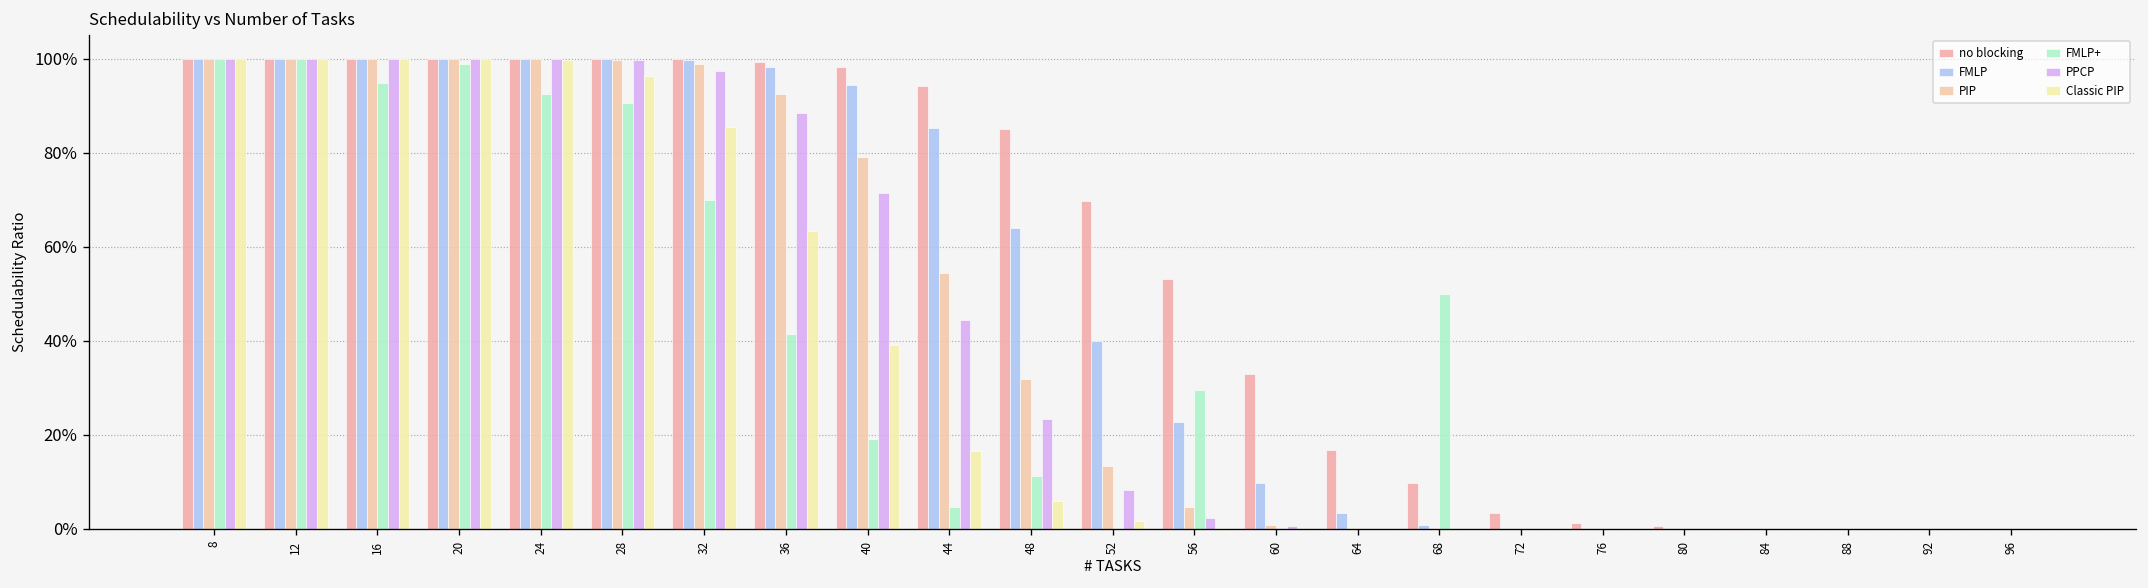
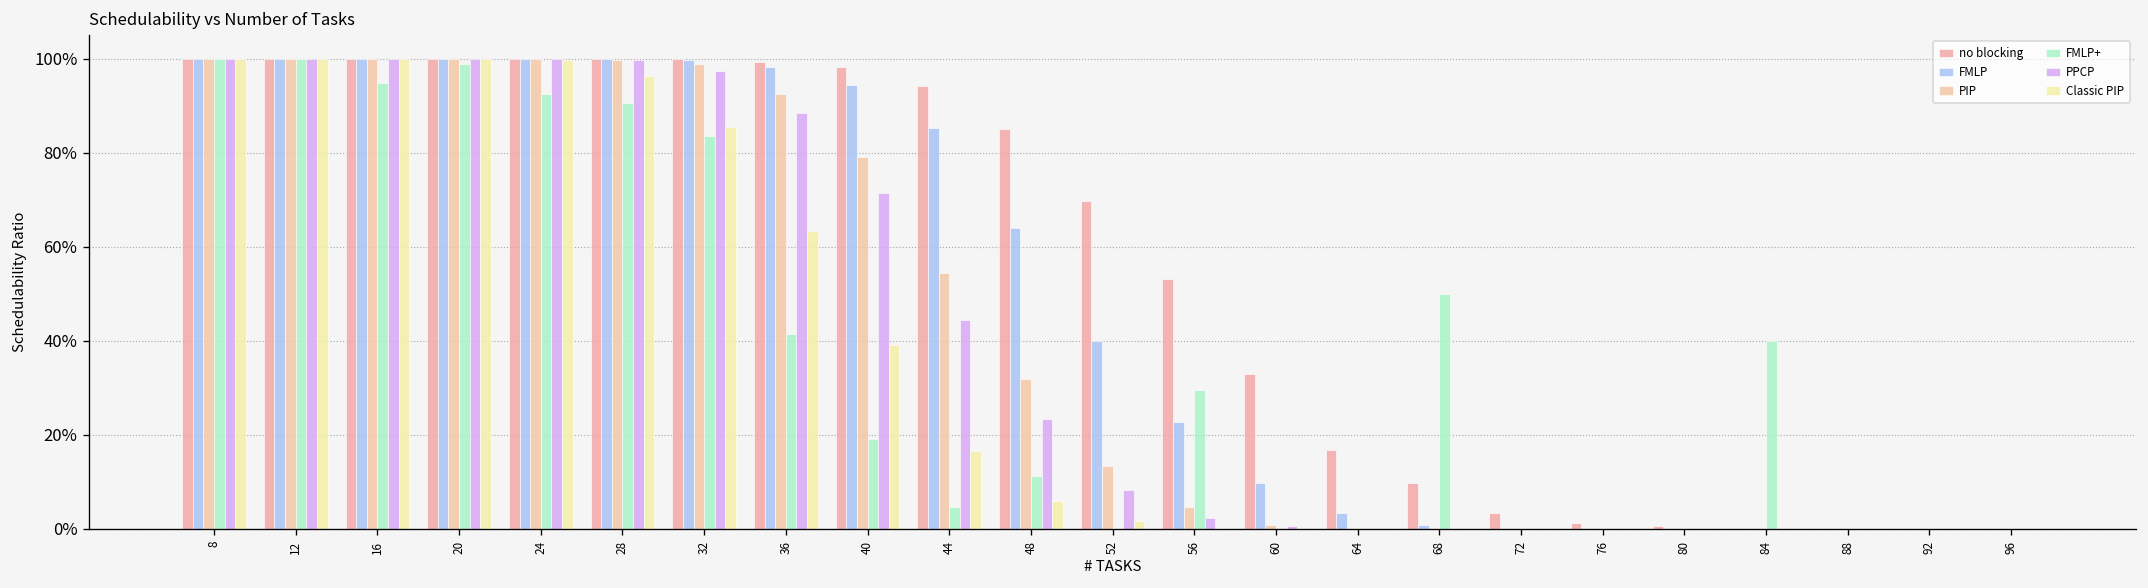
FMLP+, 32: 70% -> 84%
FMLP+, 84: 0% -> 40%
